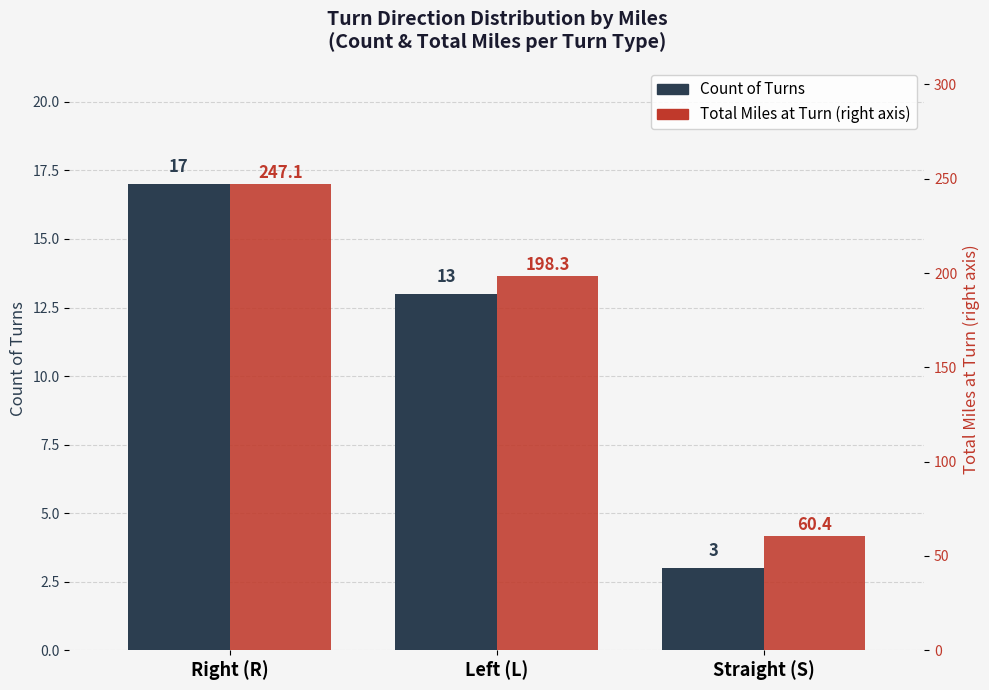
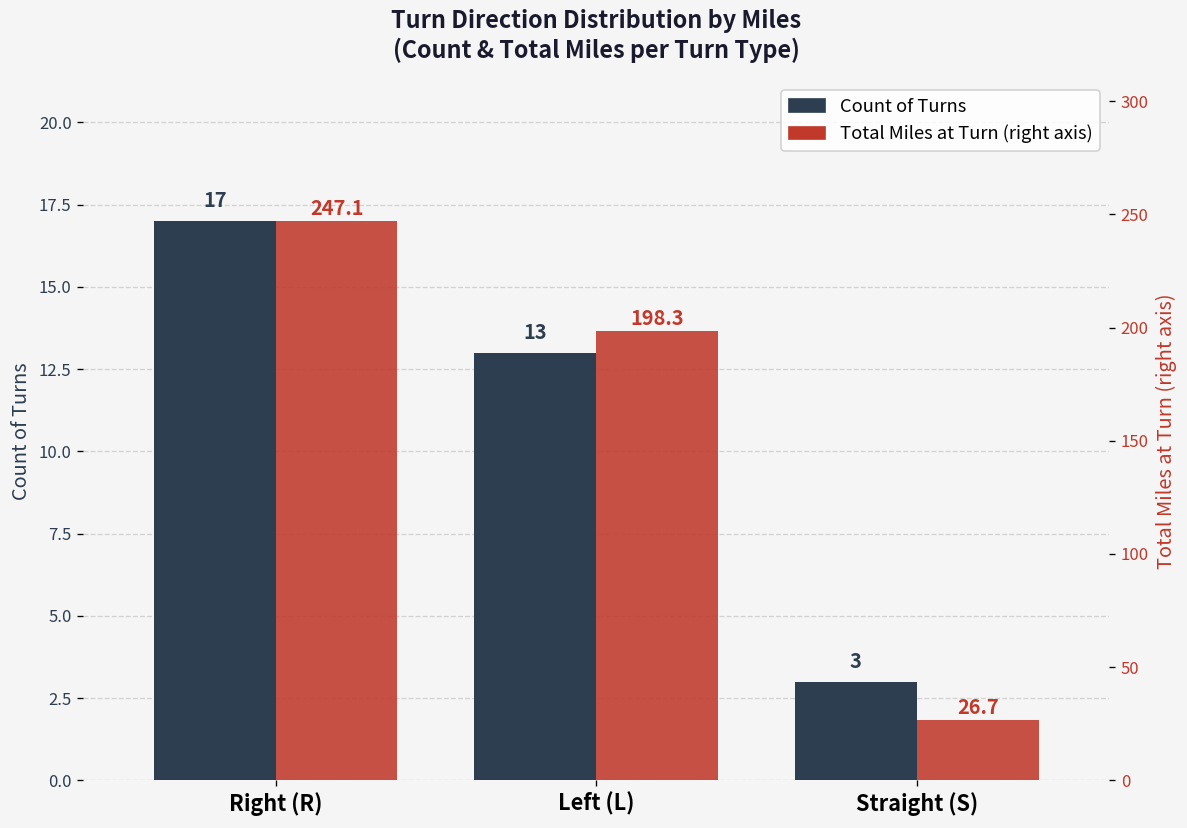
Total Miles at Turn (right axis), Straight (S): 60.4 -> 26.7
